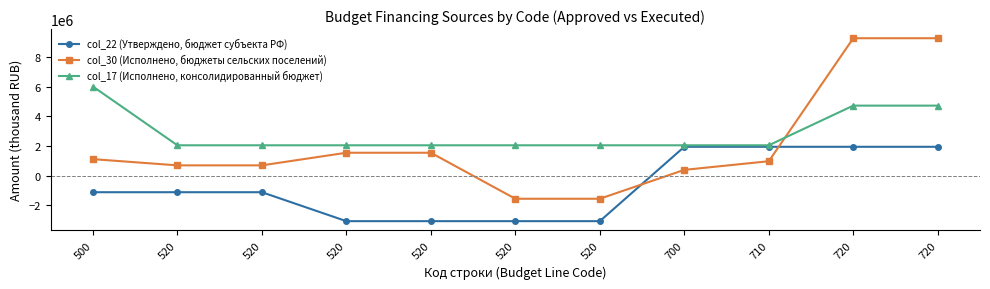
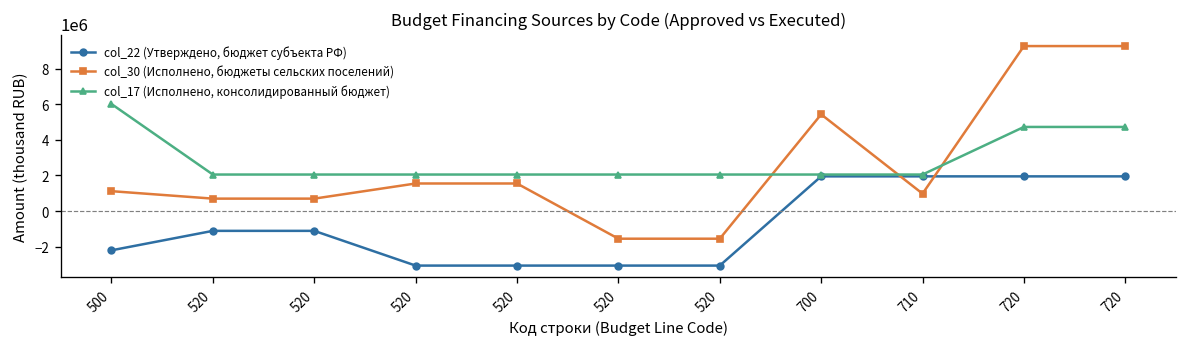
col_22 (Утверждено, бюджет субъекта РФ), 500: -1100000 -> -2200000
col_30 (Исполнено, бюджеты сельских поселений), 700: 400000 -> 5400000
